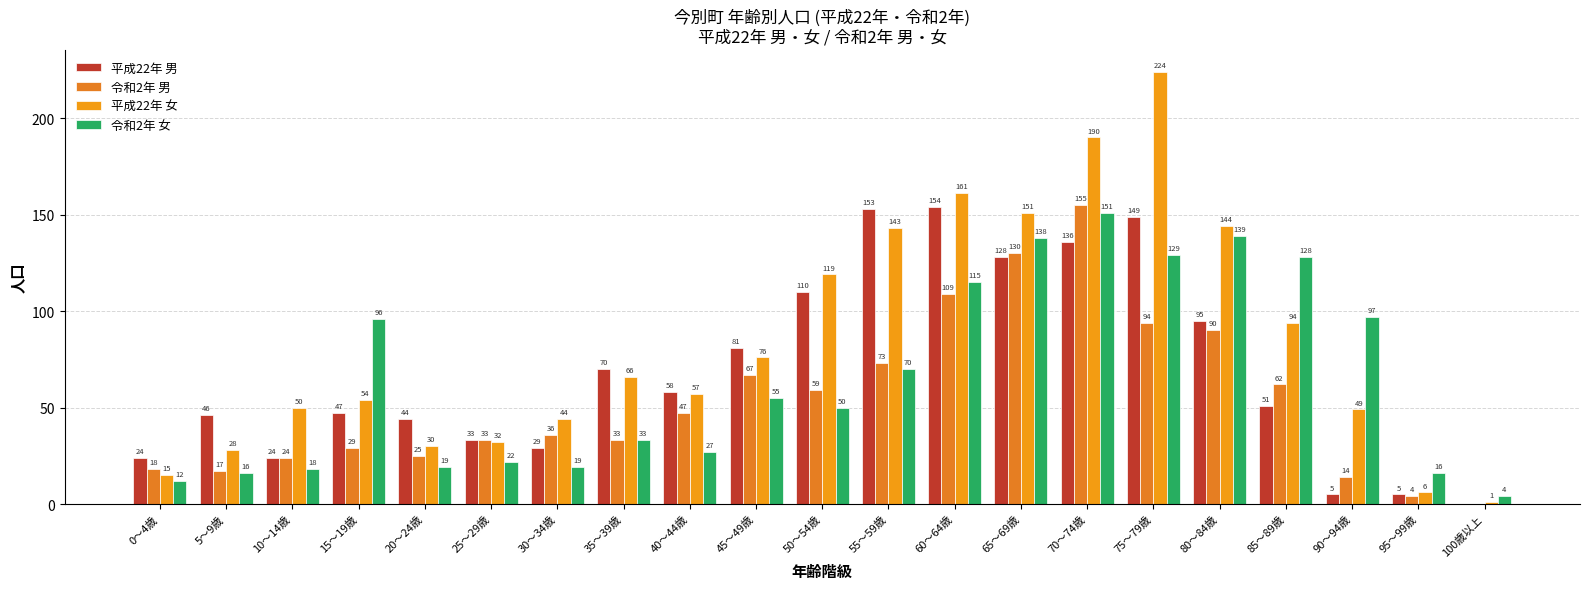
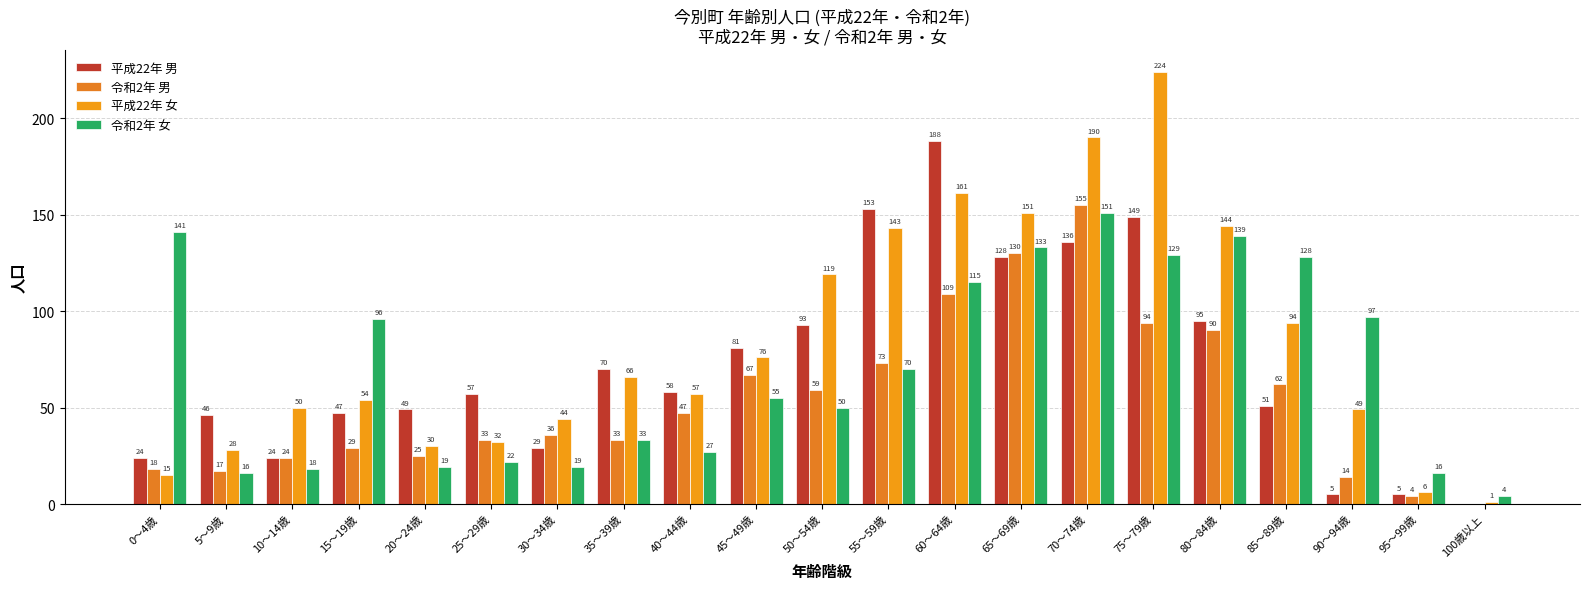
令和2年 女, 0～4歳: 12 -> 141
平成22年 男, 20～24歳: 44 -> 49
平成22年 男, 25～29歳: 33 -> 57
平成22年 男, 50～54歳: 110 -> 93
平成22年 男, 60～64歳: 154 -> 188
令和2年 女, 65～69歳: 138 -> 133
